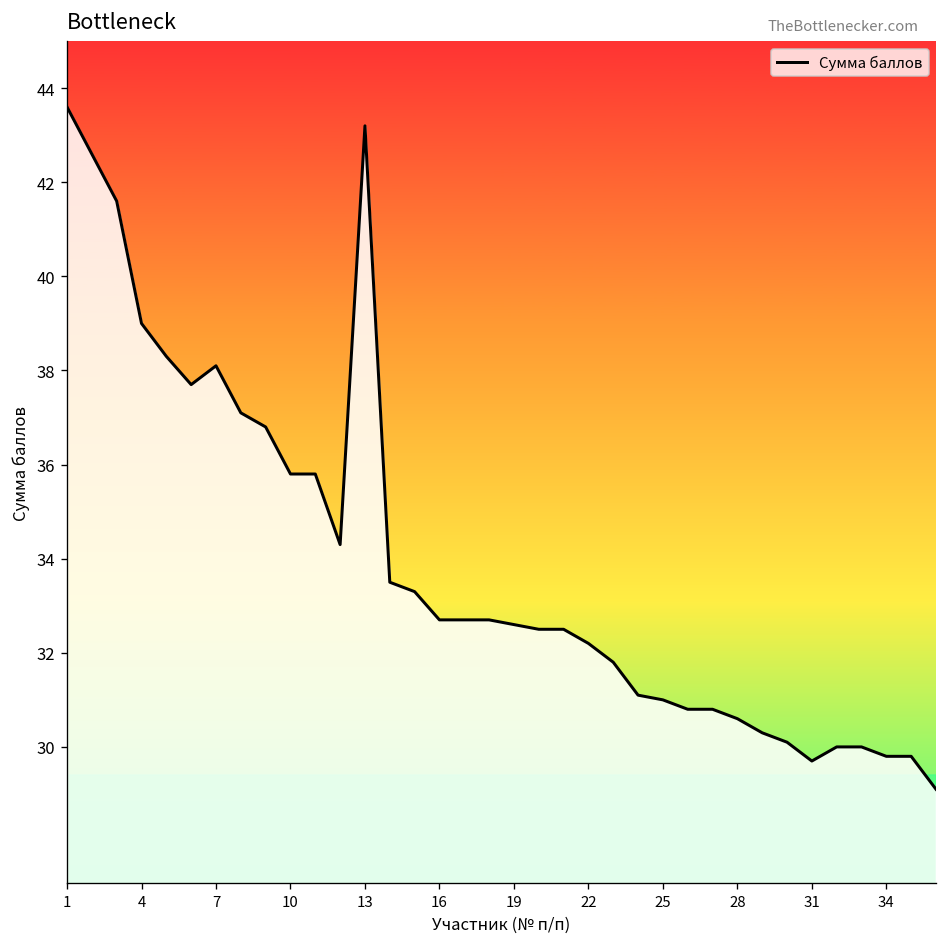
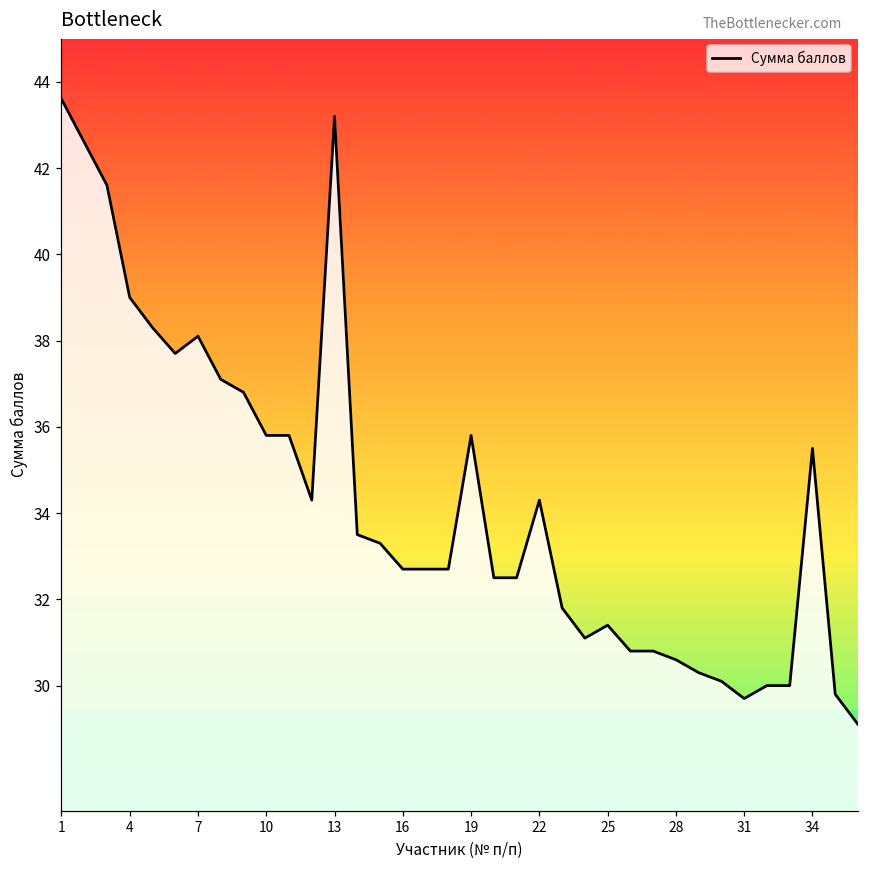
19: 32.6 -> 35.8
22: 32.2 -> 34.3
25: 31.0 -> 31.4
34: 29.8 -> 35.5
